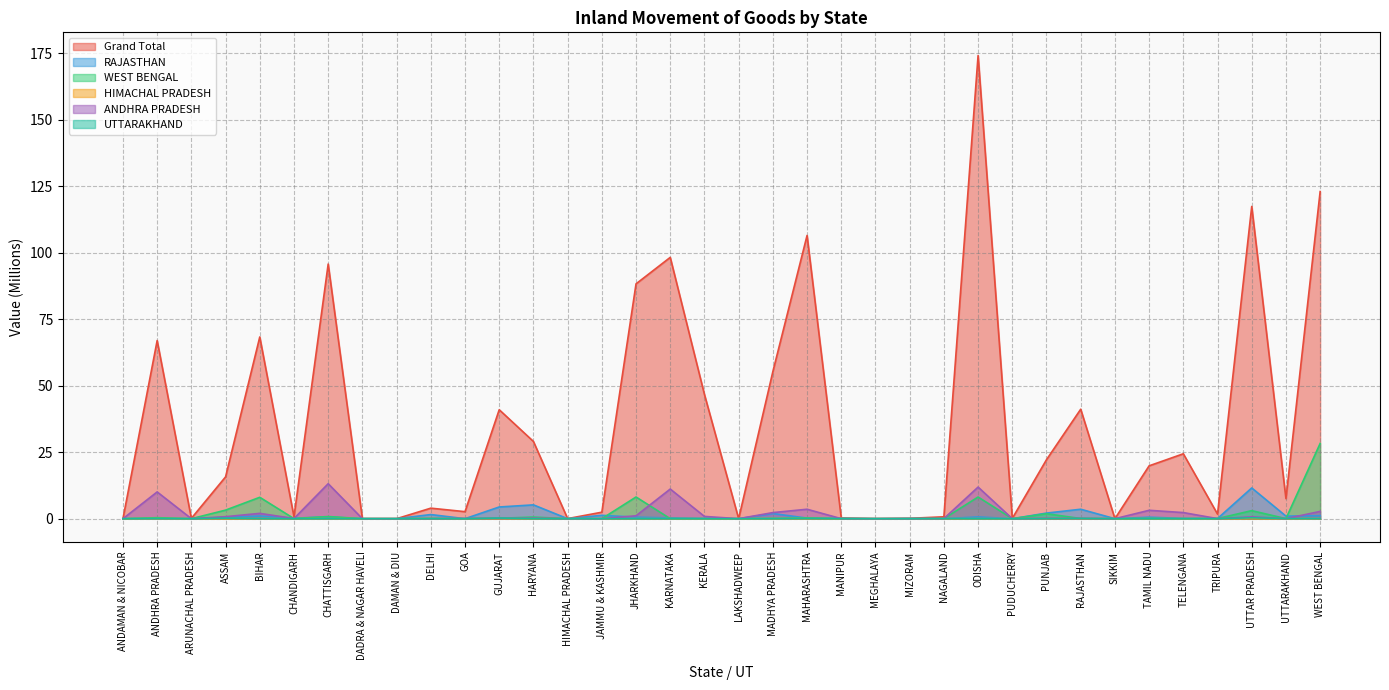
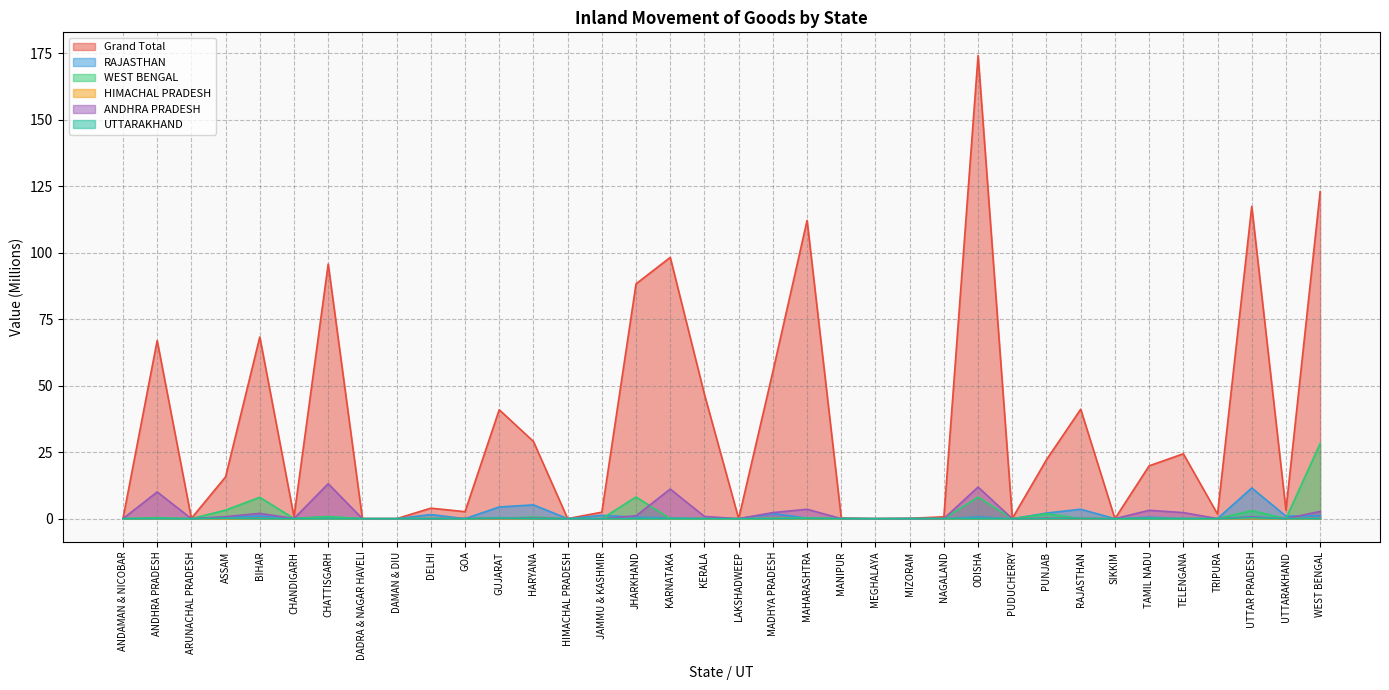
Grand Total, MAHARASHTRA: 106 -> 112
Grand Total, UTTARAKHAND: 8 -> 3
